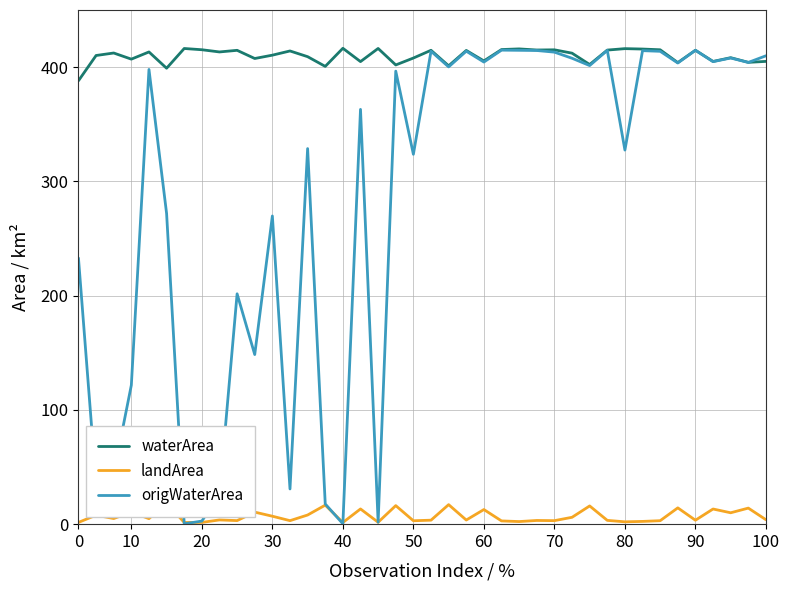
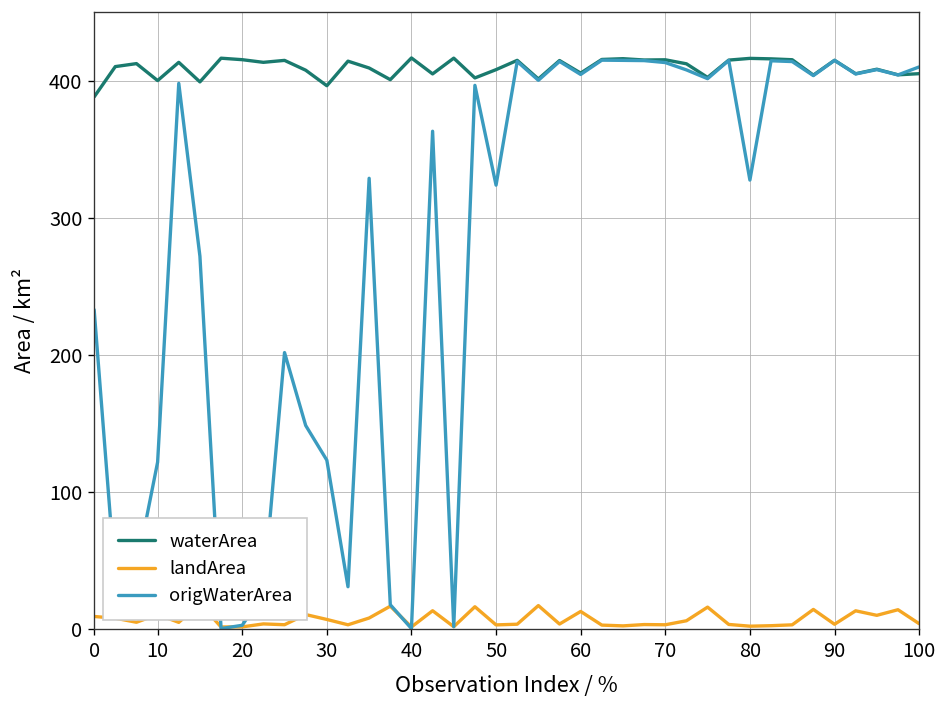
landArea, 0: 2 -> 9
waterArea, 10: 407 -> 400
waterArea, 30: 410 -> 396
origWaterArea, 30: 270 -> 123
